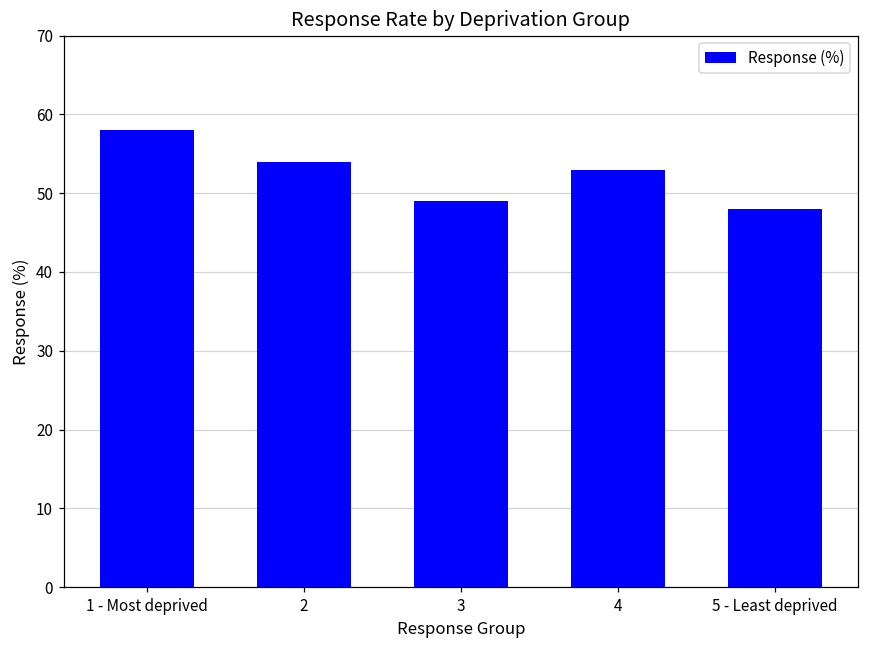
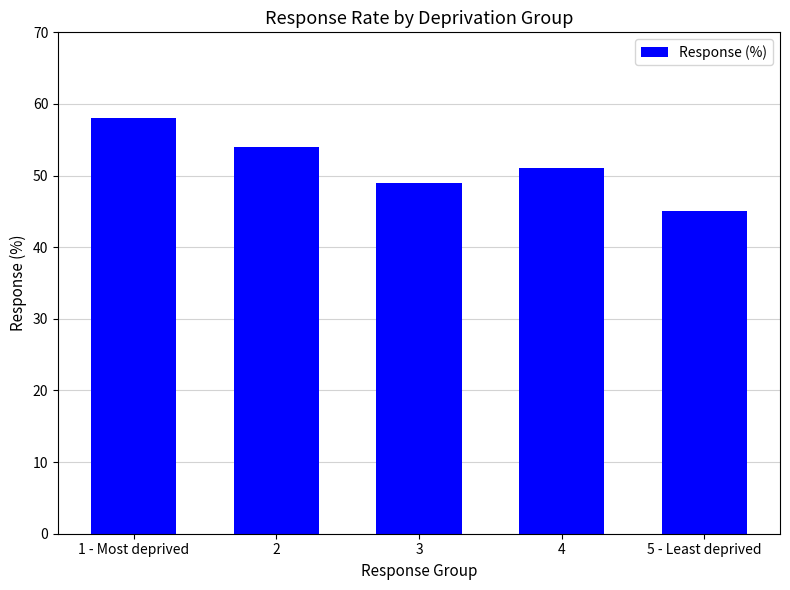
4: 53 -> 51
5 - Least deprived: 48 -> 45
